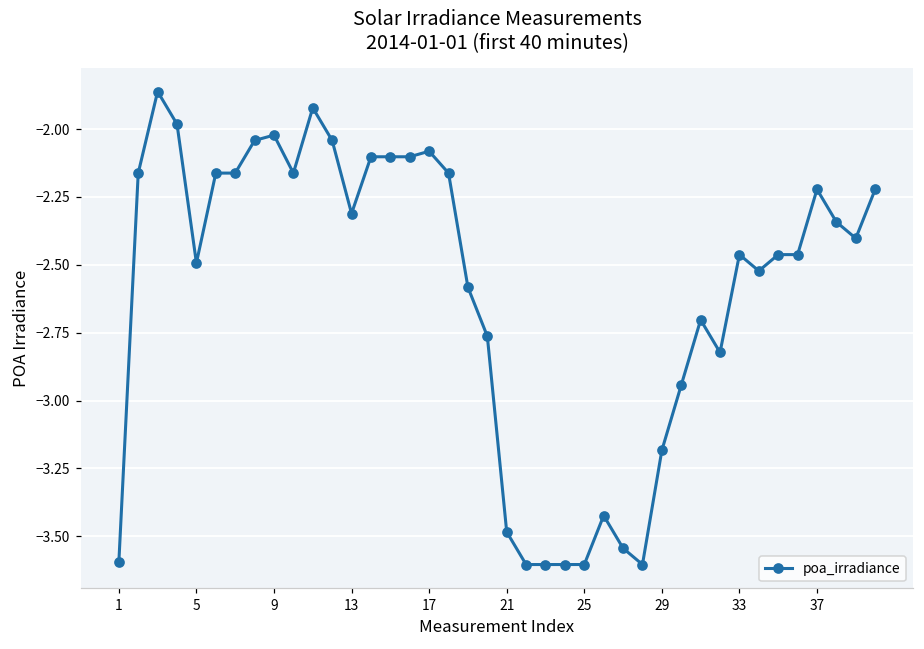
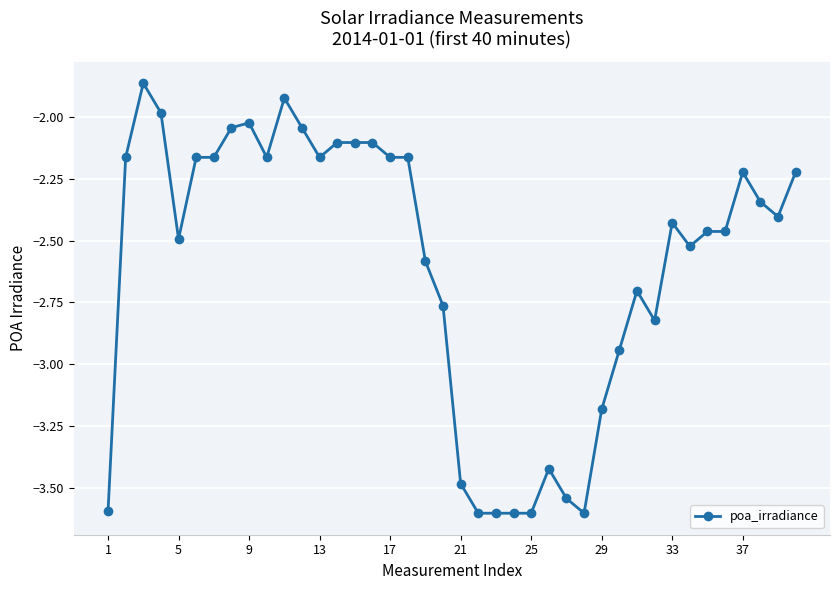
13: -2.31 -> -2.16
17: -2.08 -> -2.16
33: -2.46 -> -2.43
